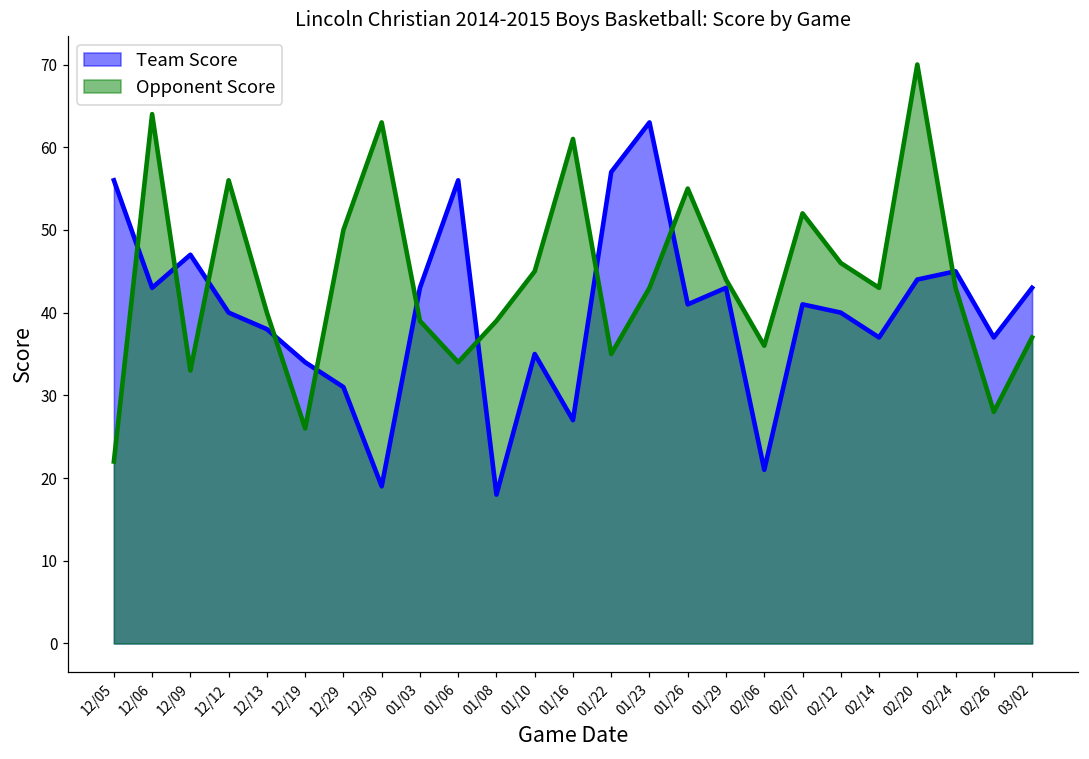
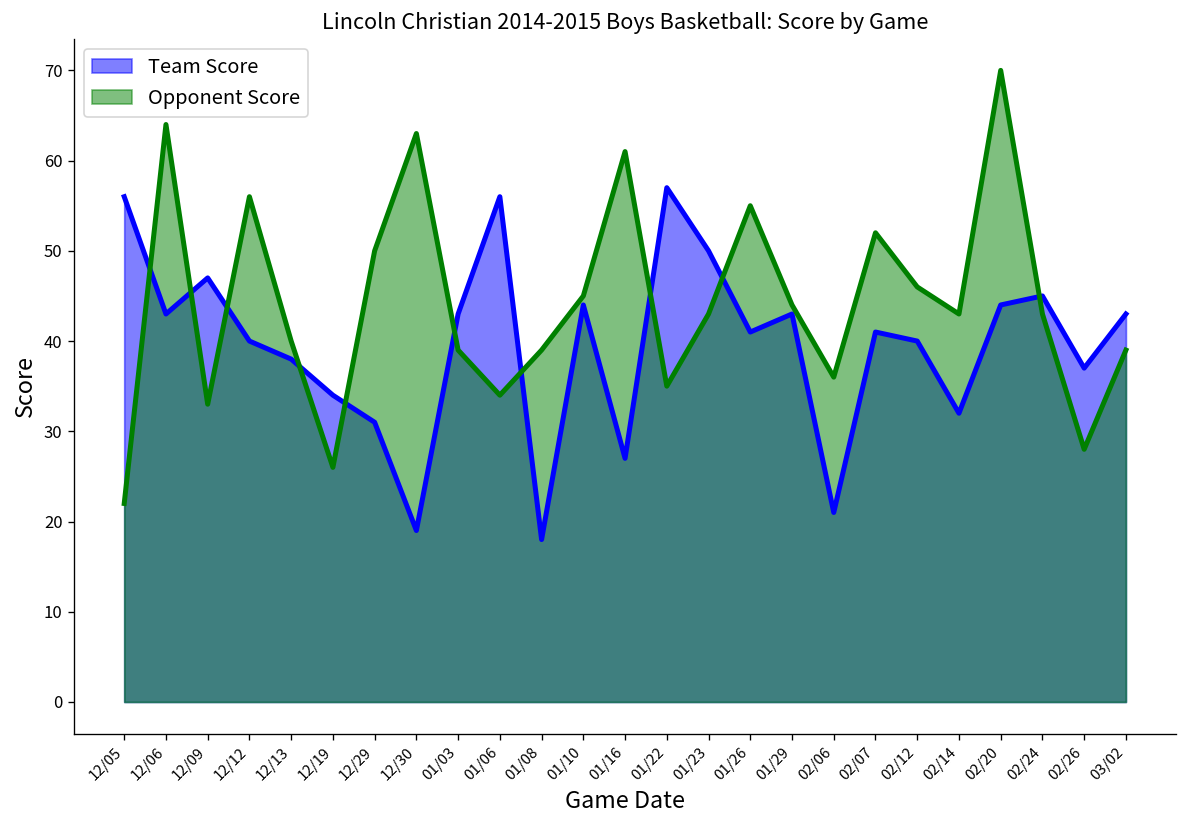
Team Score, 01/10: 35 -> 44
Team Score, 01/23: 63 -> 50
Team Score, 02/14: 37 -> 32
Opponent Score, 03/02: 37 -> 39
